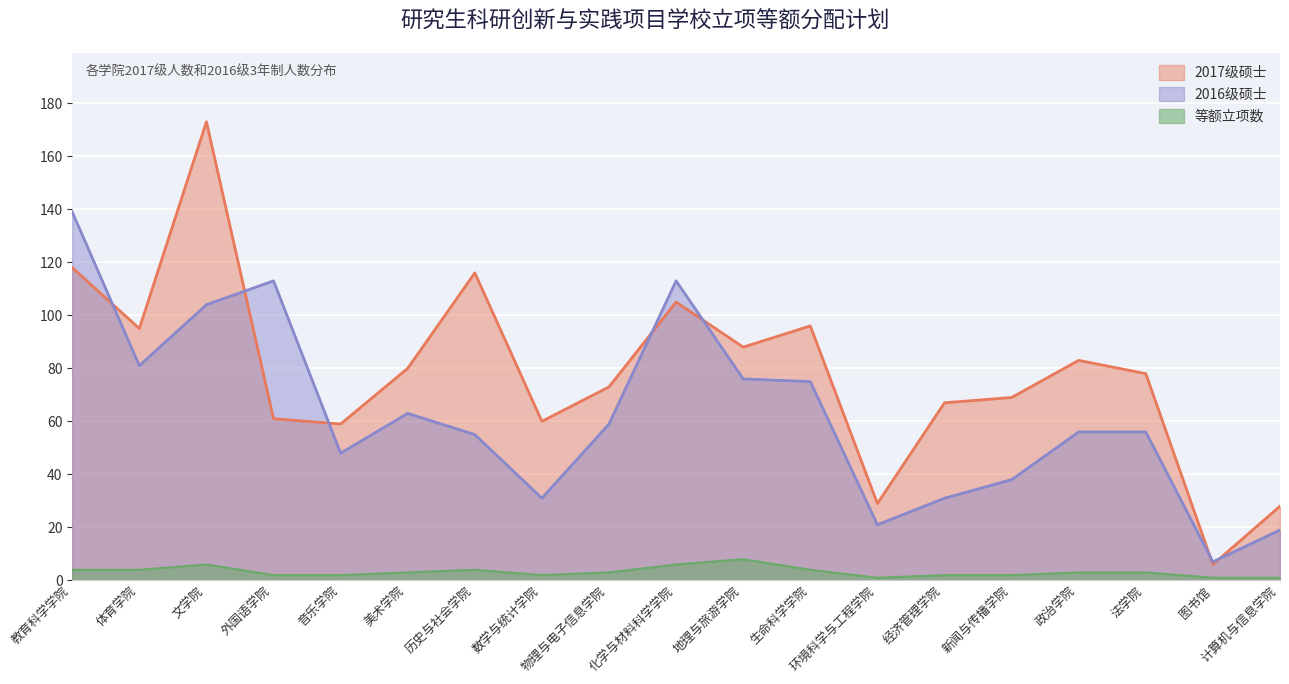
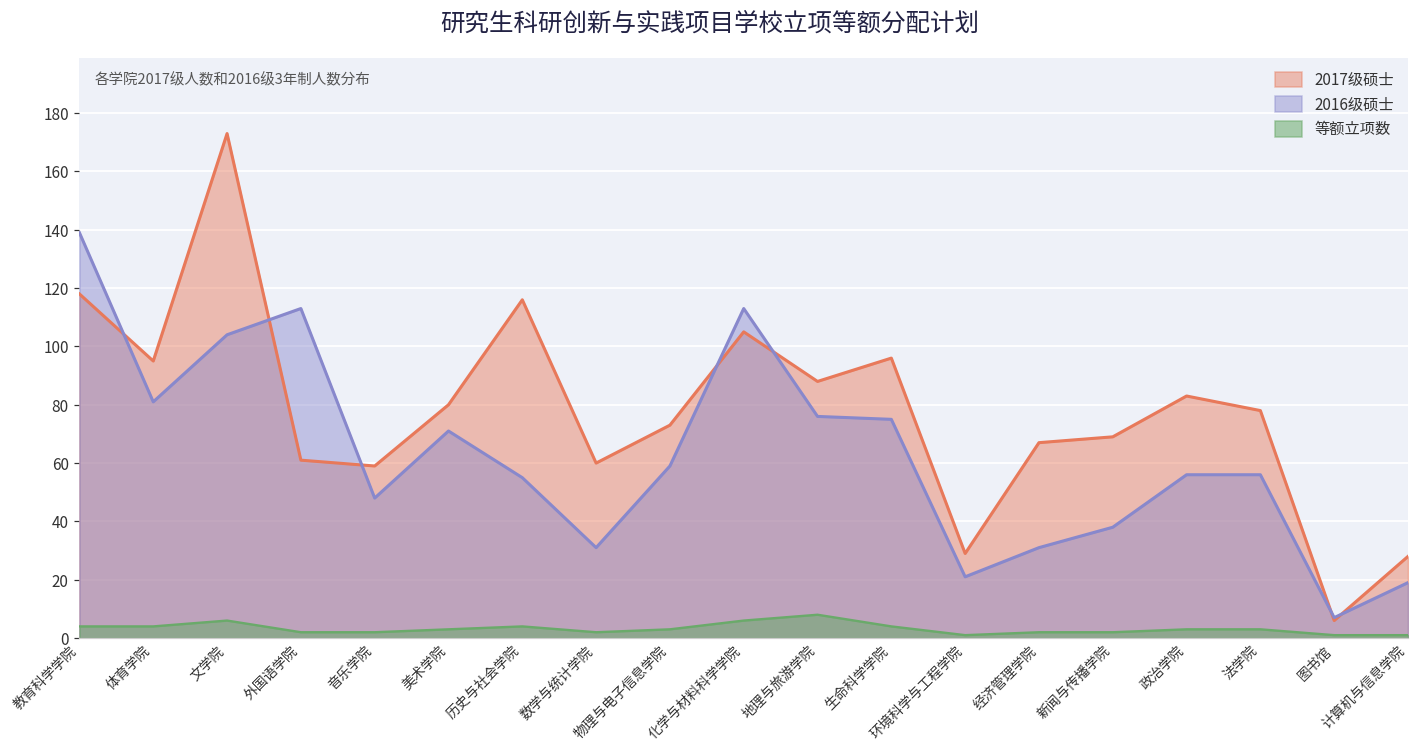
2016级硕士, 美术学院: 63 -> 71
